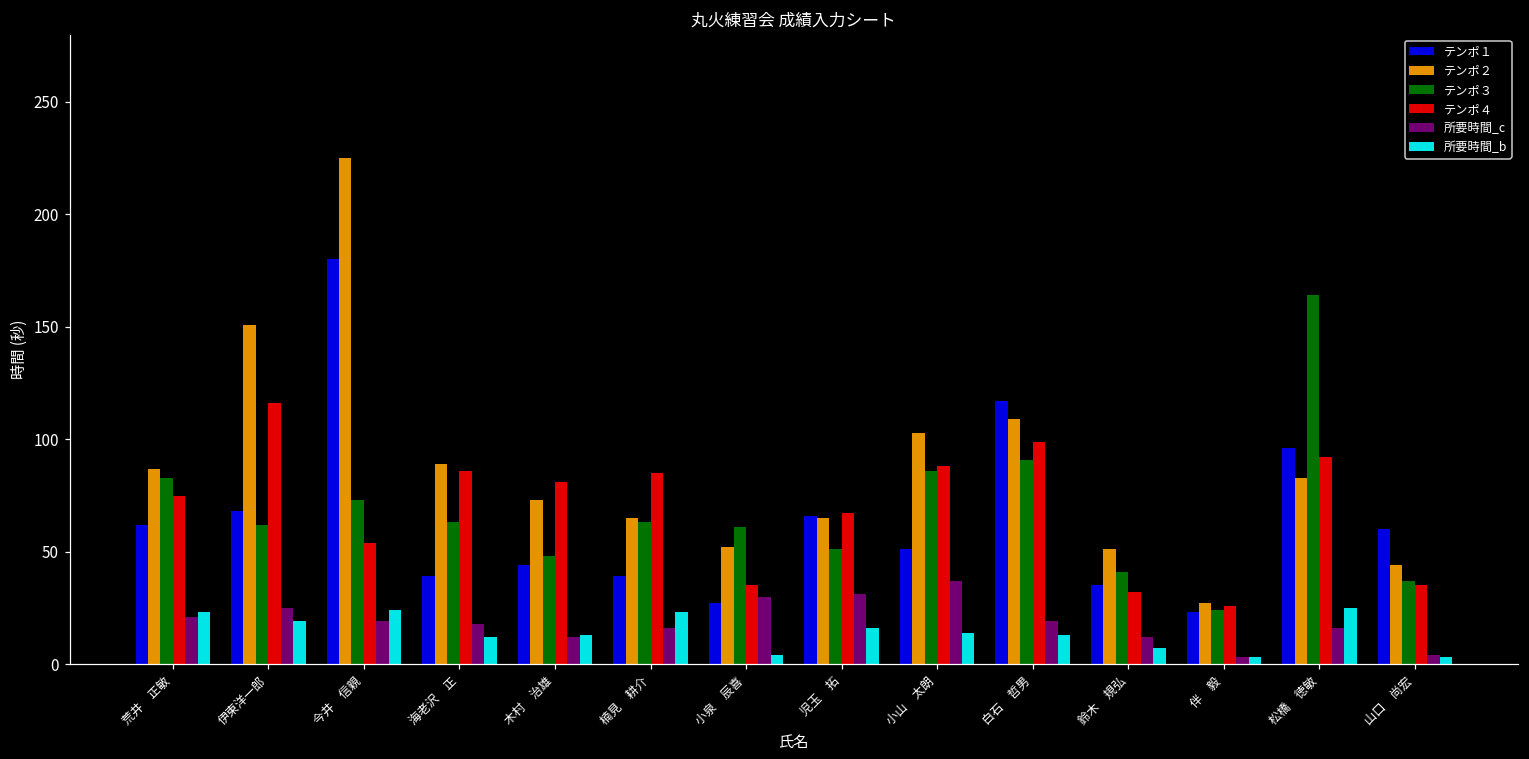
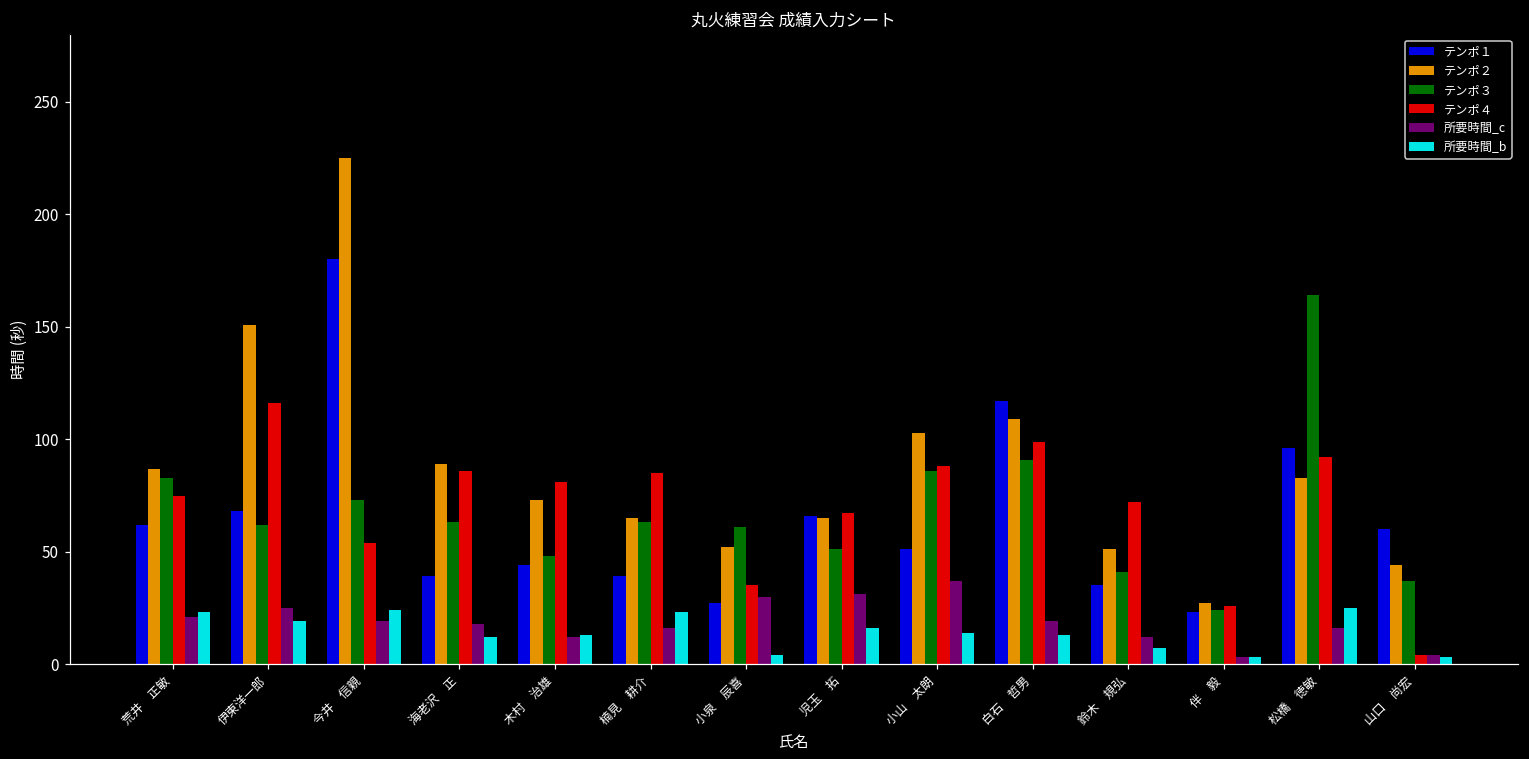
テンポ４, 鈴木 規弘: 32 -> 72
テンポ４, 山口 尚宏: 35 -> 4
